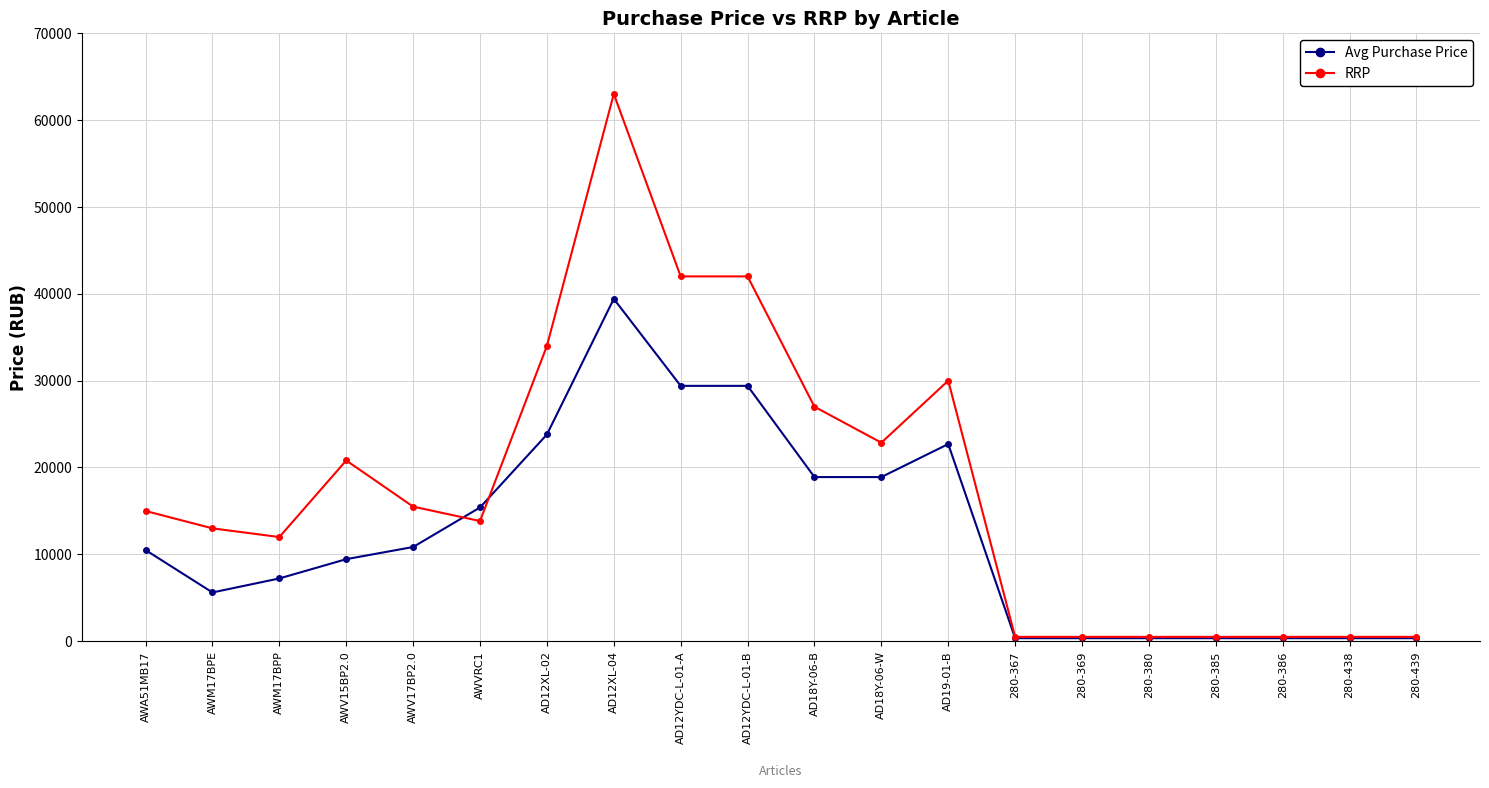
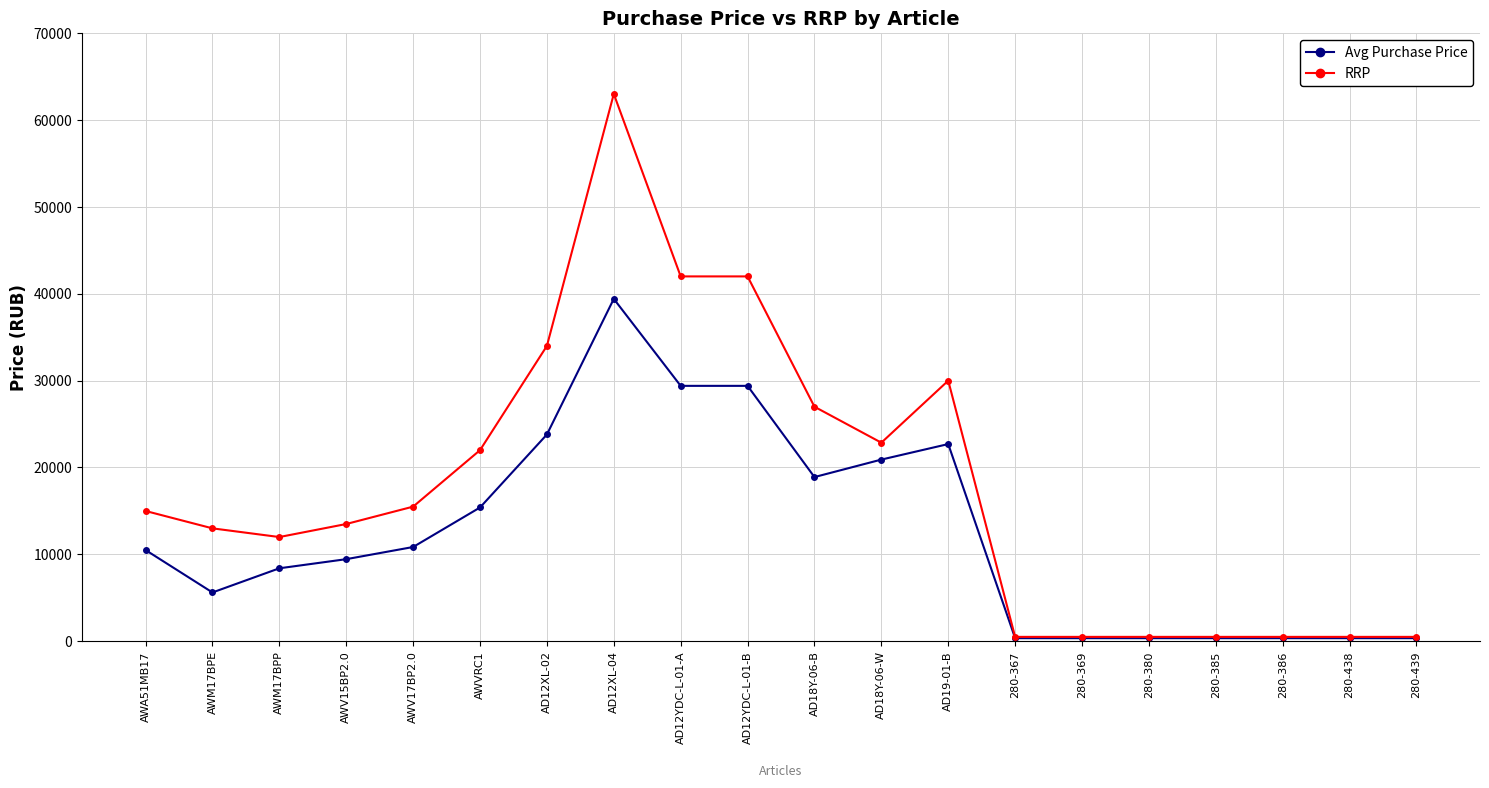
Avg Purchase Price, AWM17BPP: 7000 -> 8000
RRP, AWV15BP2.0: 21000 -> 13000
RRP, AWVRC1: 14000 -> 22000
Avg Purchase Price, AD18Y-06-W: 19000 -> 21000
